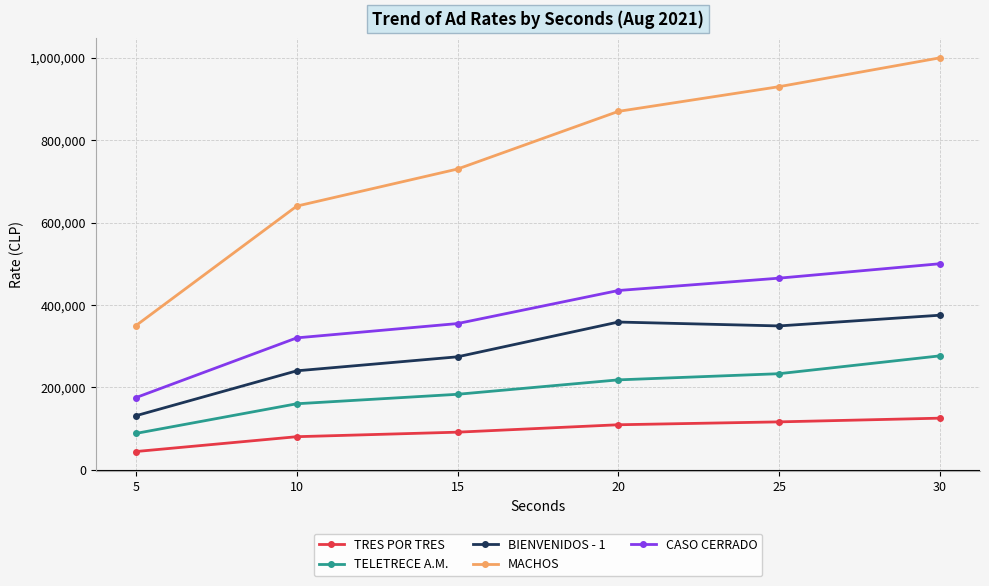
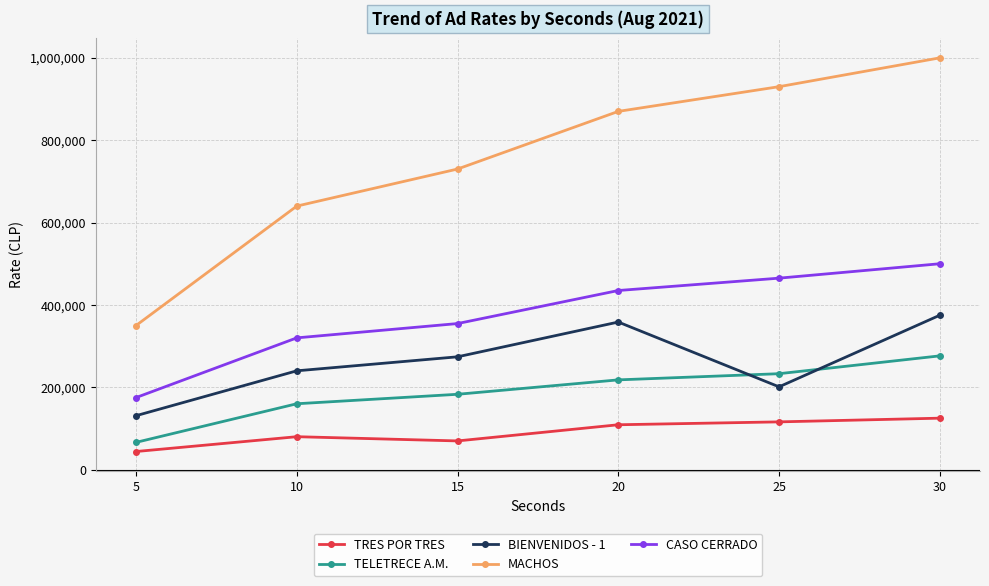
TELETRECE A.M., 5: 90,000 -> 70,000
TRES POR TRES, 15: 90,000 -> 70,000
BIENVENIDOS - 1, 25: 350,000 -> 200,000
